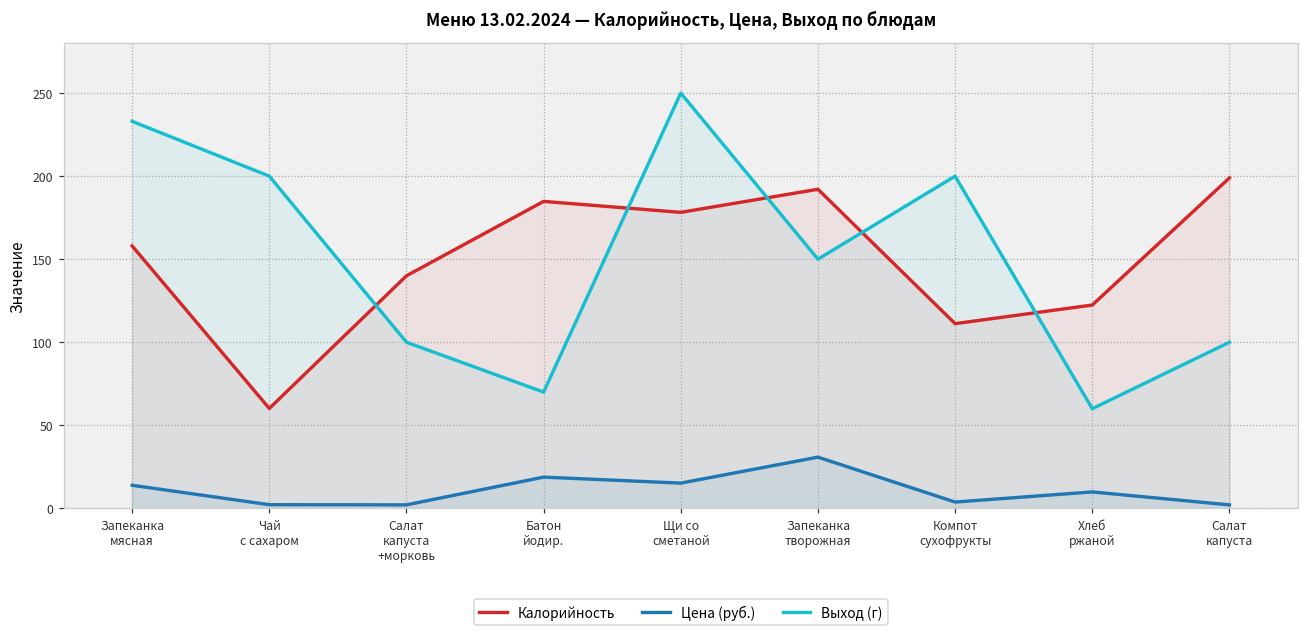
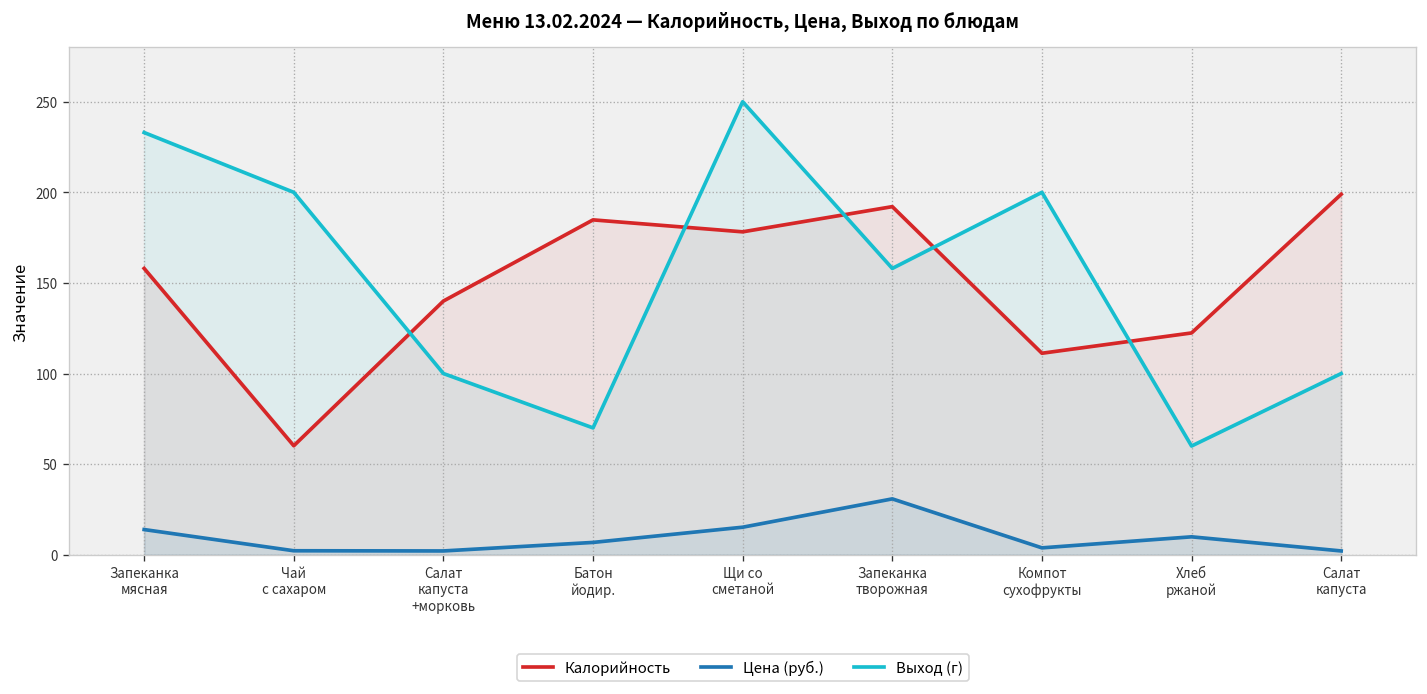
Цена (руб.), Батон йодир.: 19 -> 7
Выход (г), Запеканка творожная: 150 -> 158
